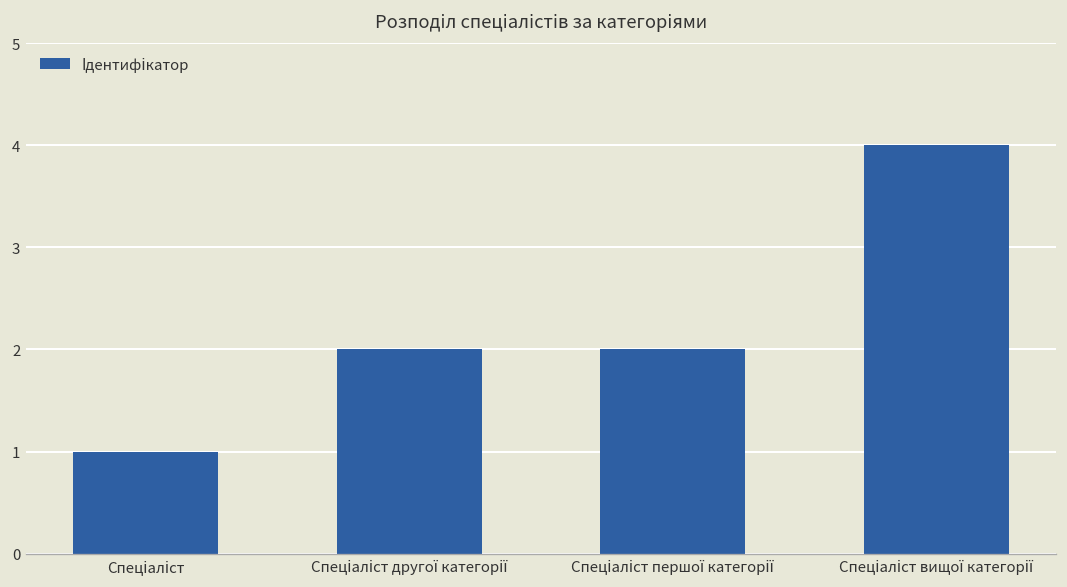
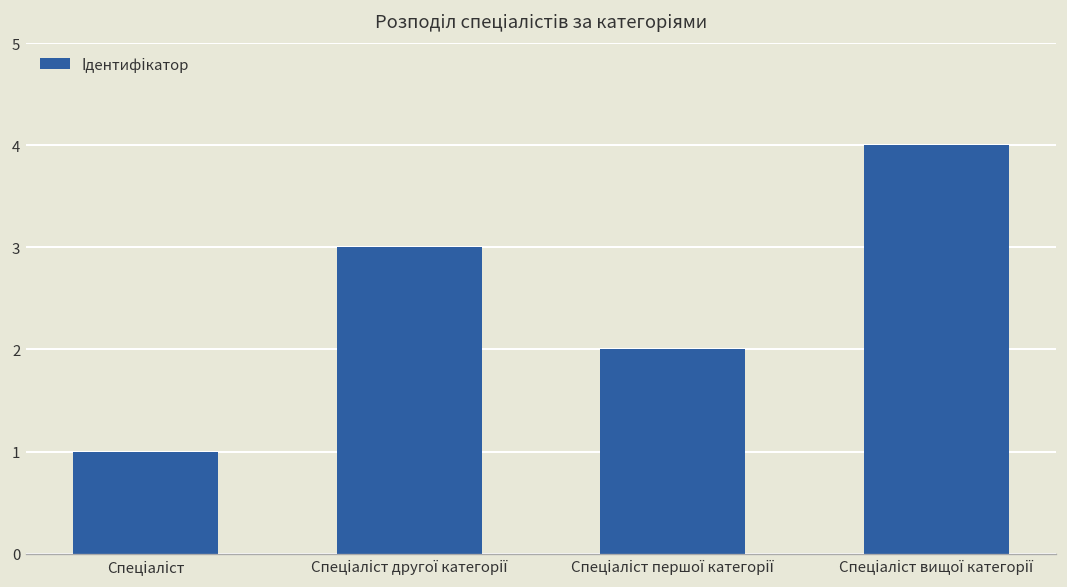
Спеціаліст другої категорії: 2 -> 3
